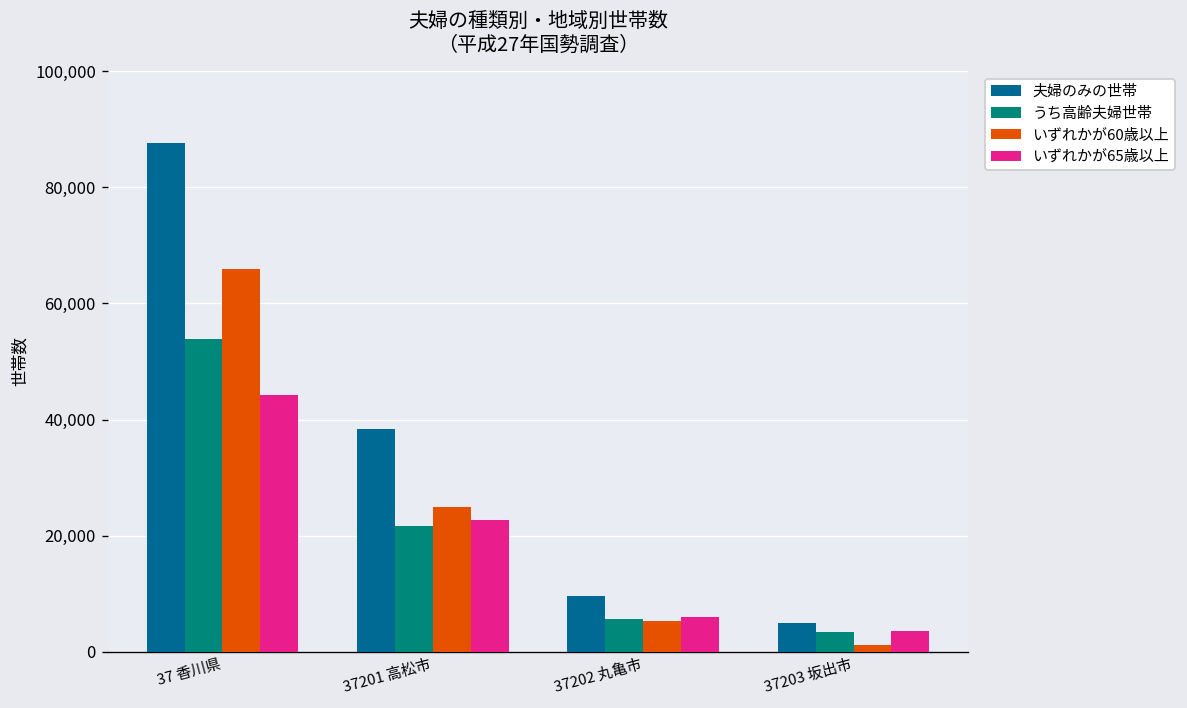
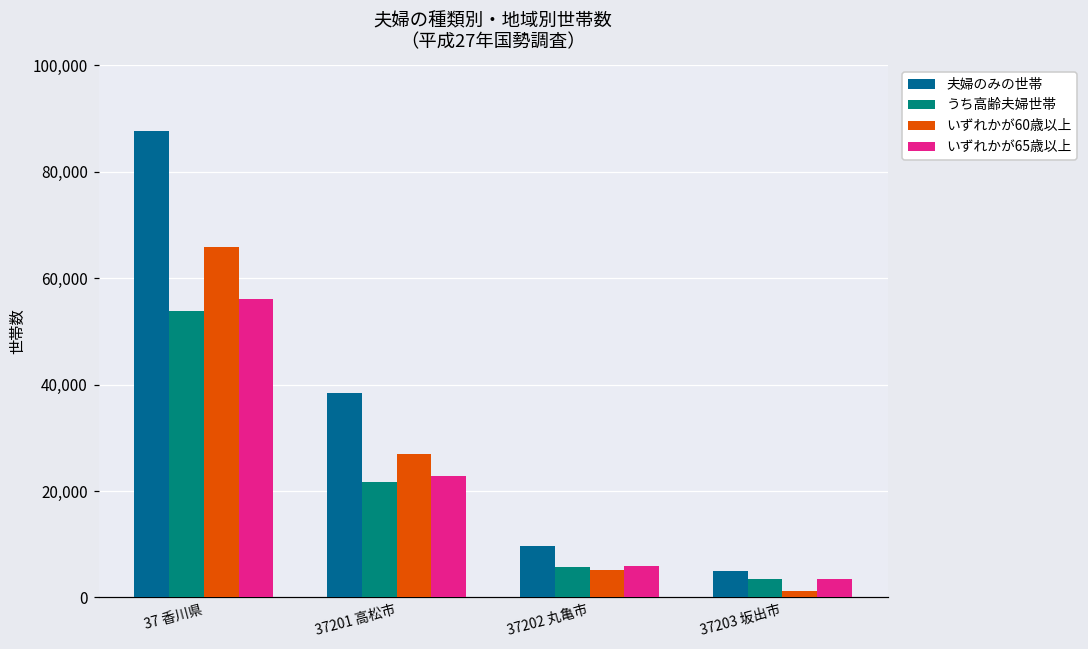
いずれかが65歳以上, 37 香川県: 44,000 -> 56,000
いずれかが60歳以上, 37201 高松市: 25,000 -> 27,000
